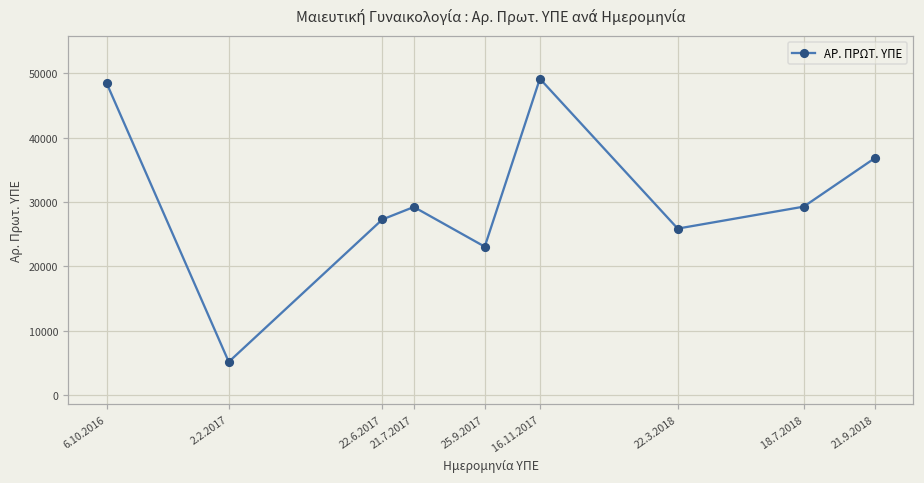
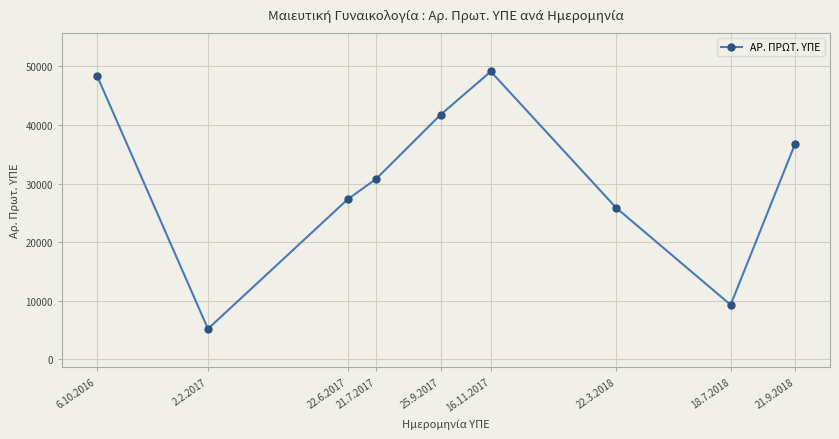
21.7.2017: 29000 -> 31000
25.9.2017: 23000 -> 42000
18.7.2018: 29000 -> 9000
